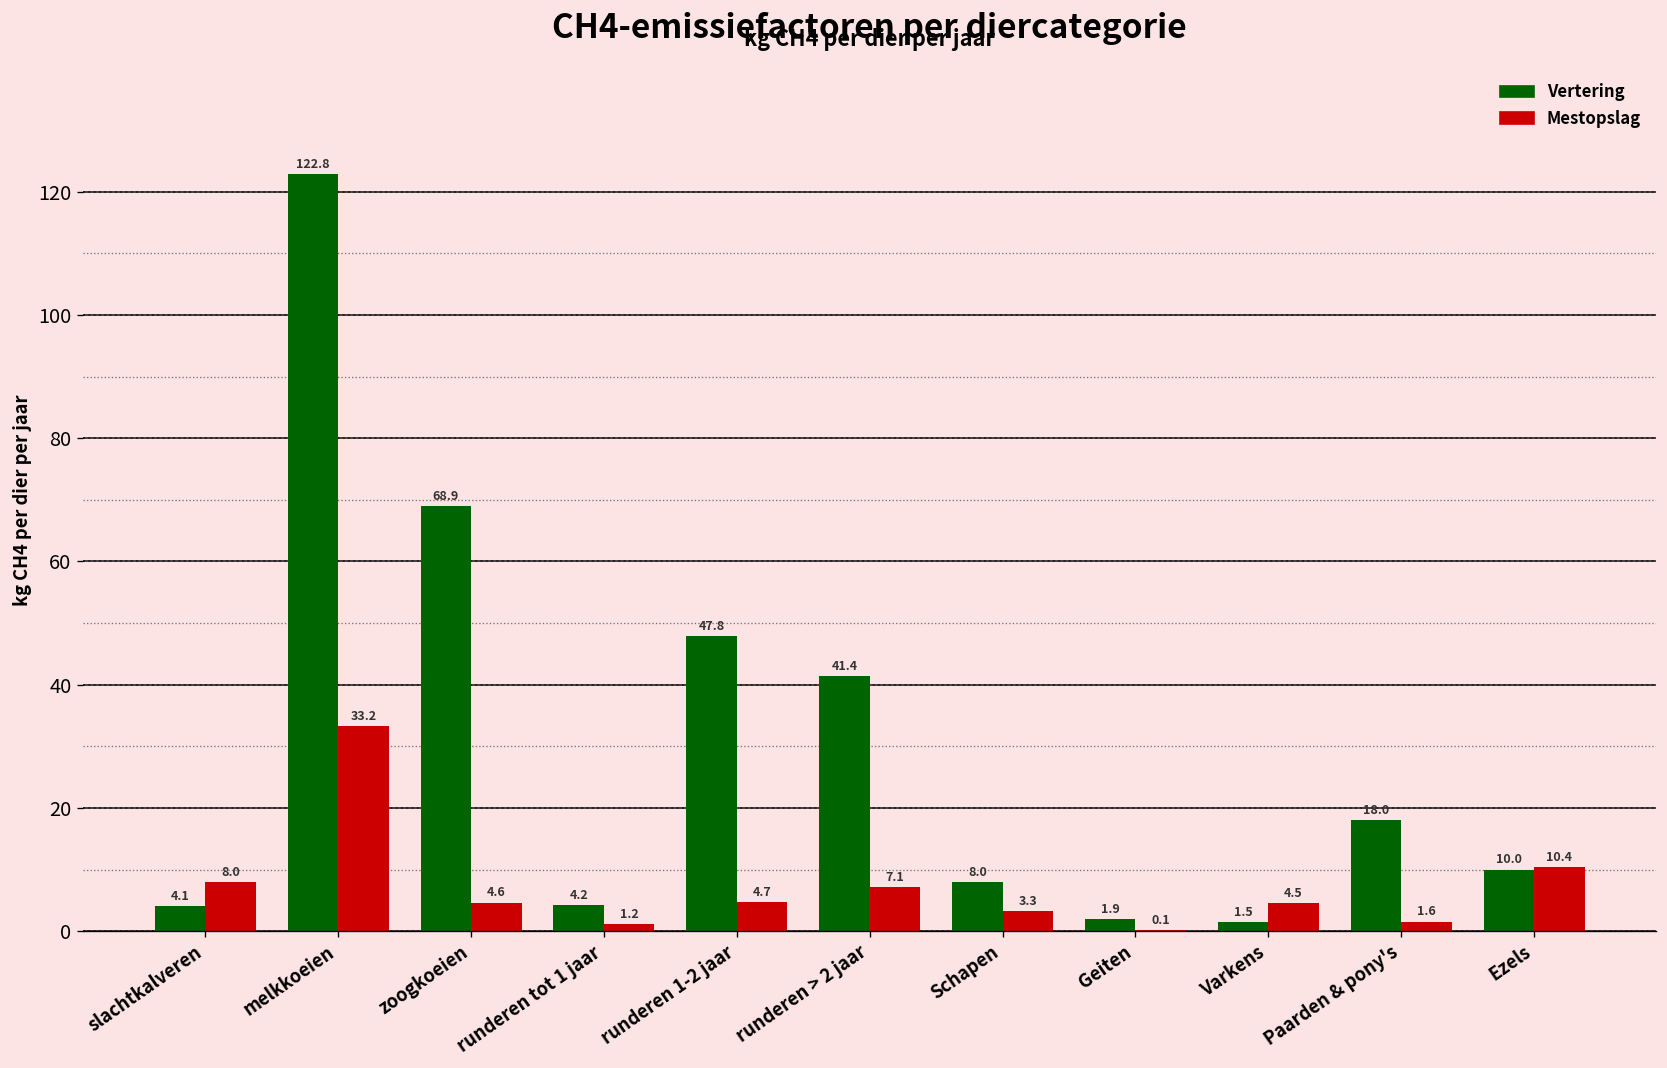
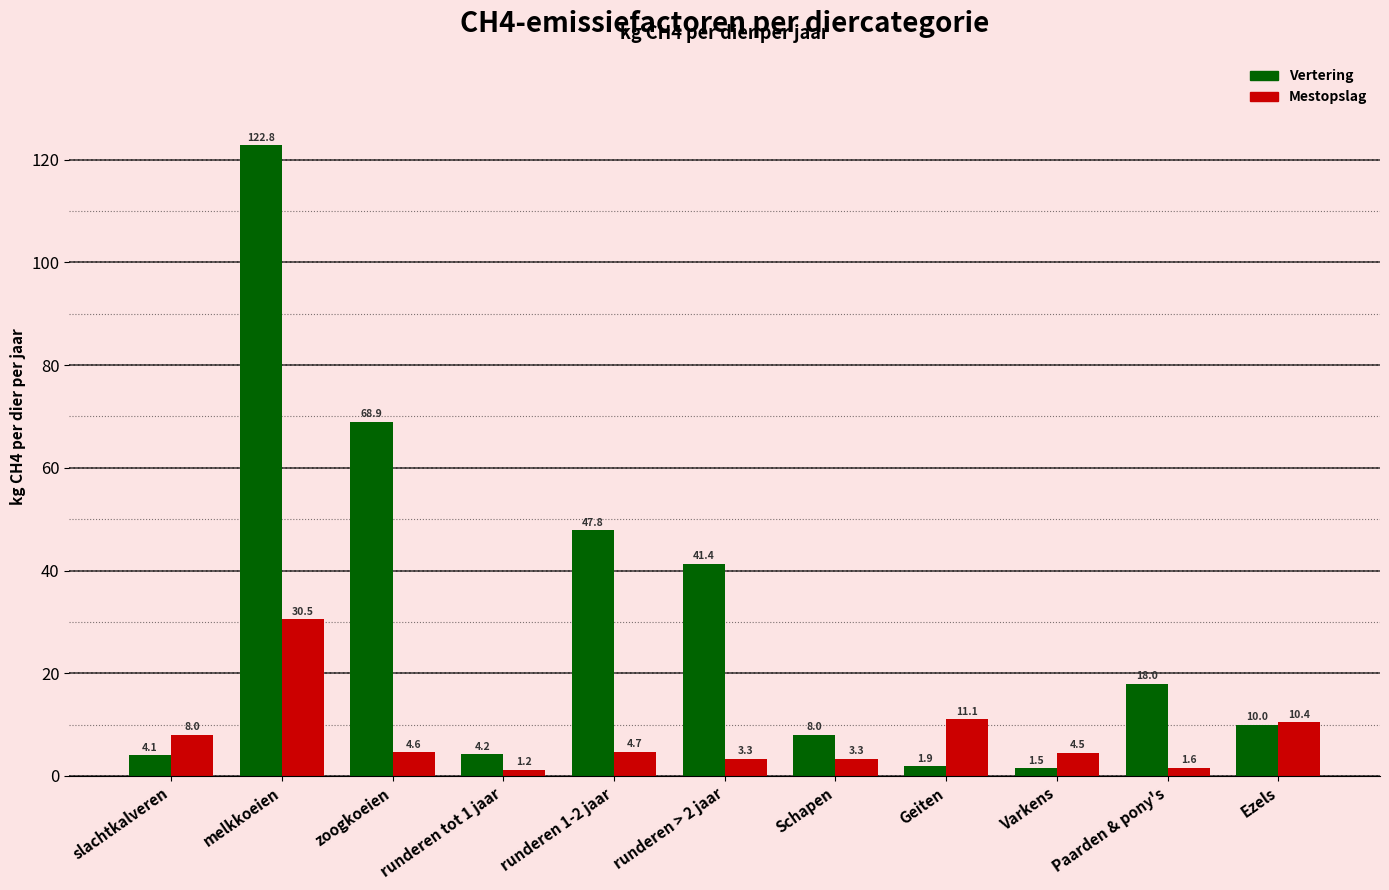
Mestopslag, melkkoeien: 33.2 -> 30.5
Mestopslag, runderen > 2 jaar: 7.1 -> 3.3
Mestopslag, Geiten: 0.1 -> 11.1
